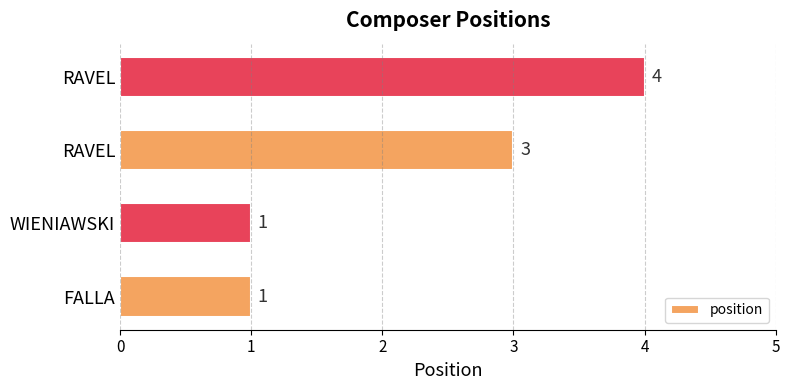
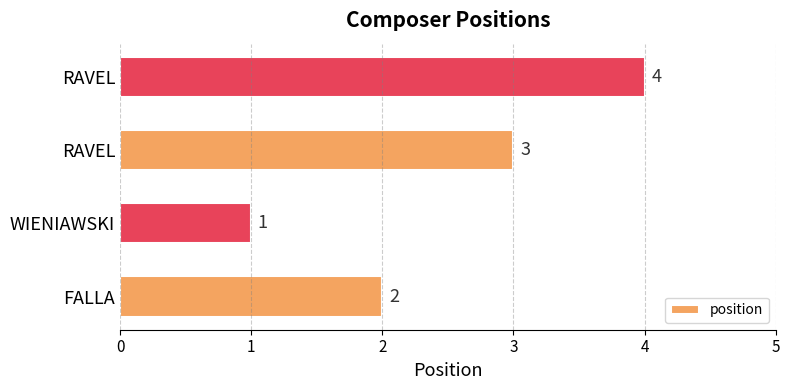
FALLA: 1 -> 2
